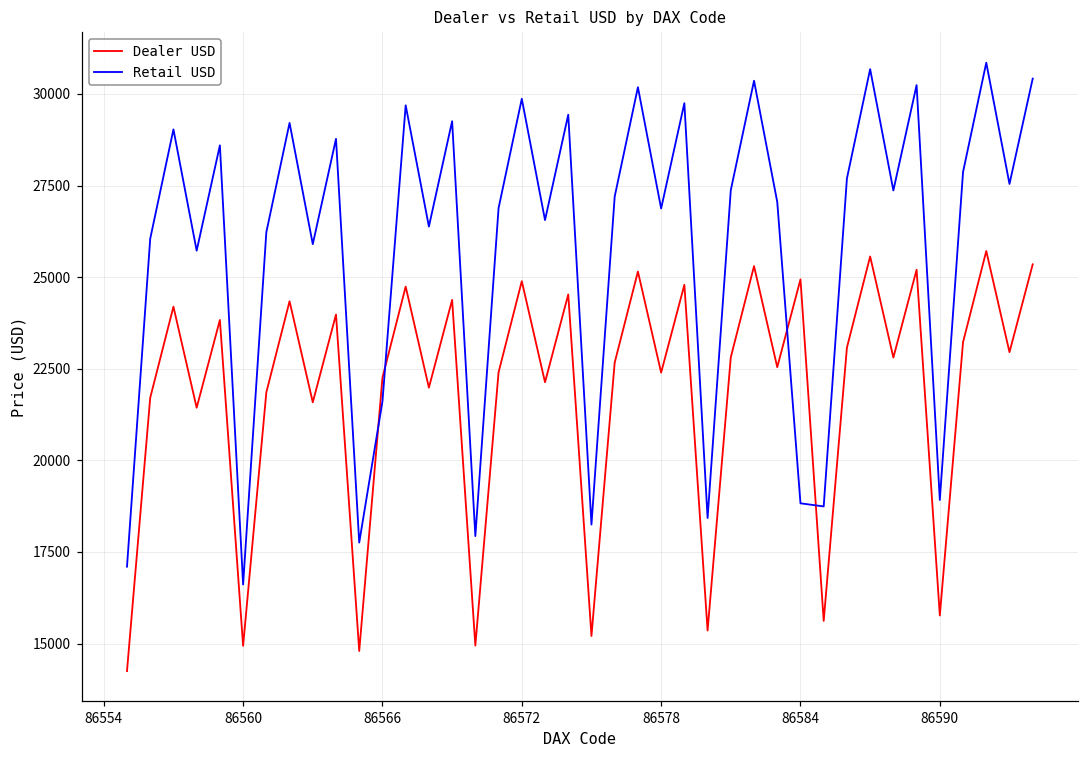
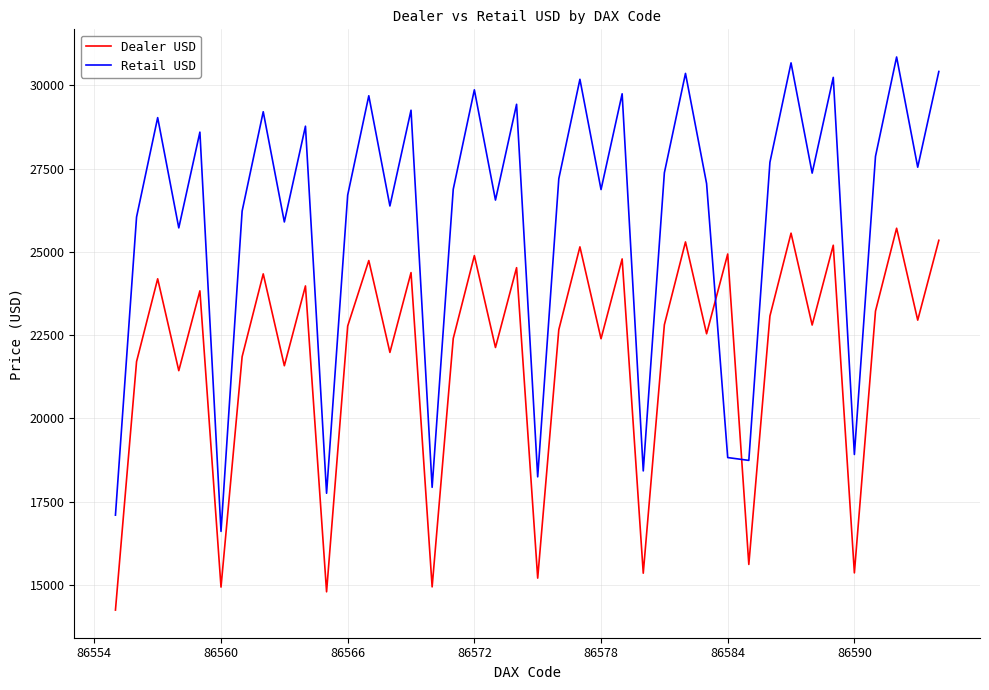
Dealer USD, 86566: 22300 -> 22800
Retail USD, 86566: 21600 -> 26700
Dealer USD, 86590: 15800 -> 15400
